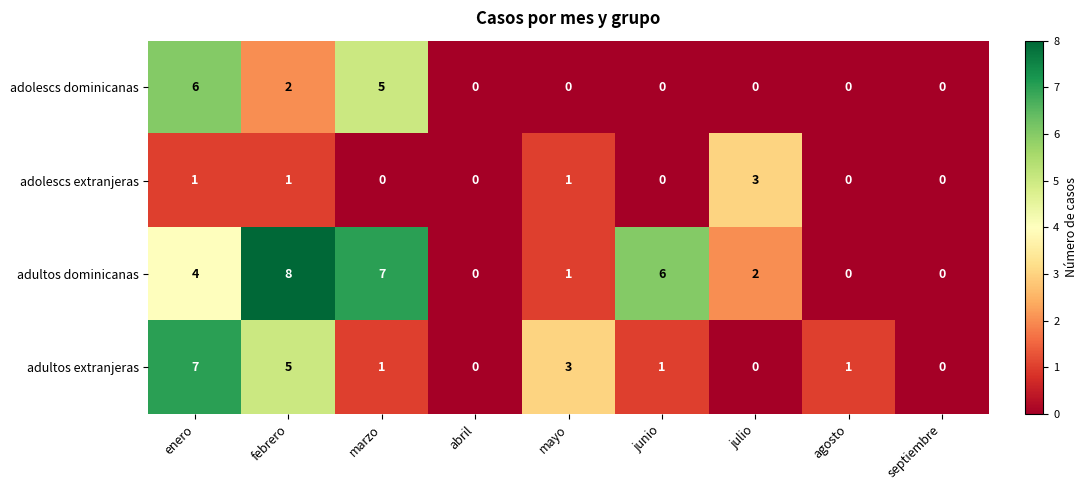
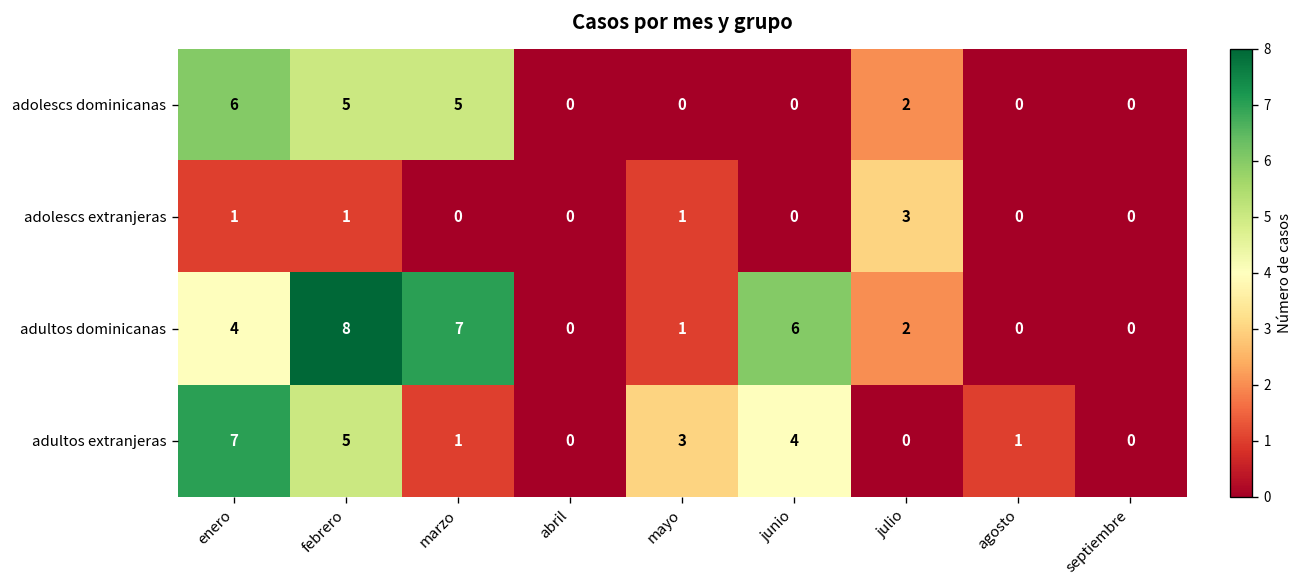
adolescs dominicanas, febrero: 2 -> 5
adolescs dominicanas, julio: 0 -> 2
adultos extranjeras, junio: 1 -> 4
